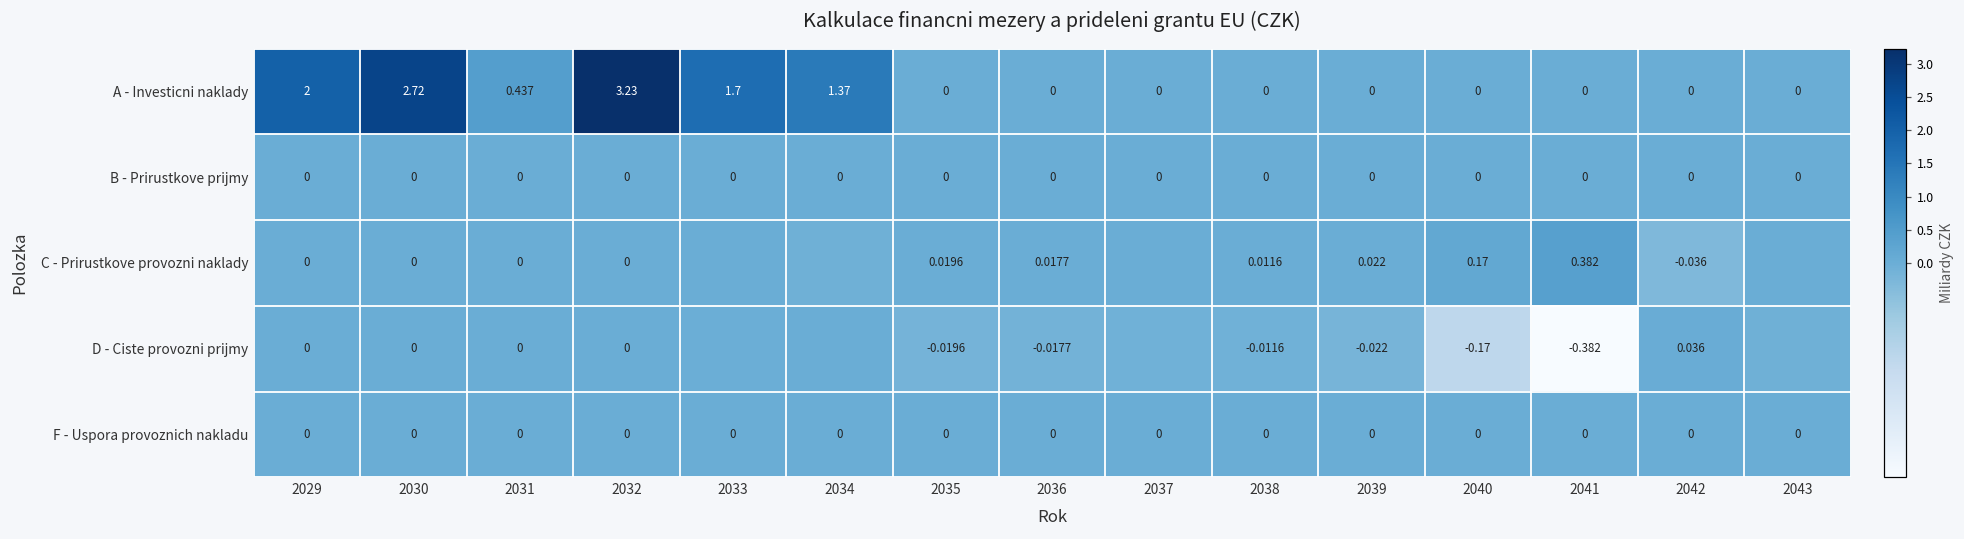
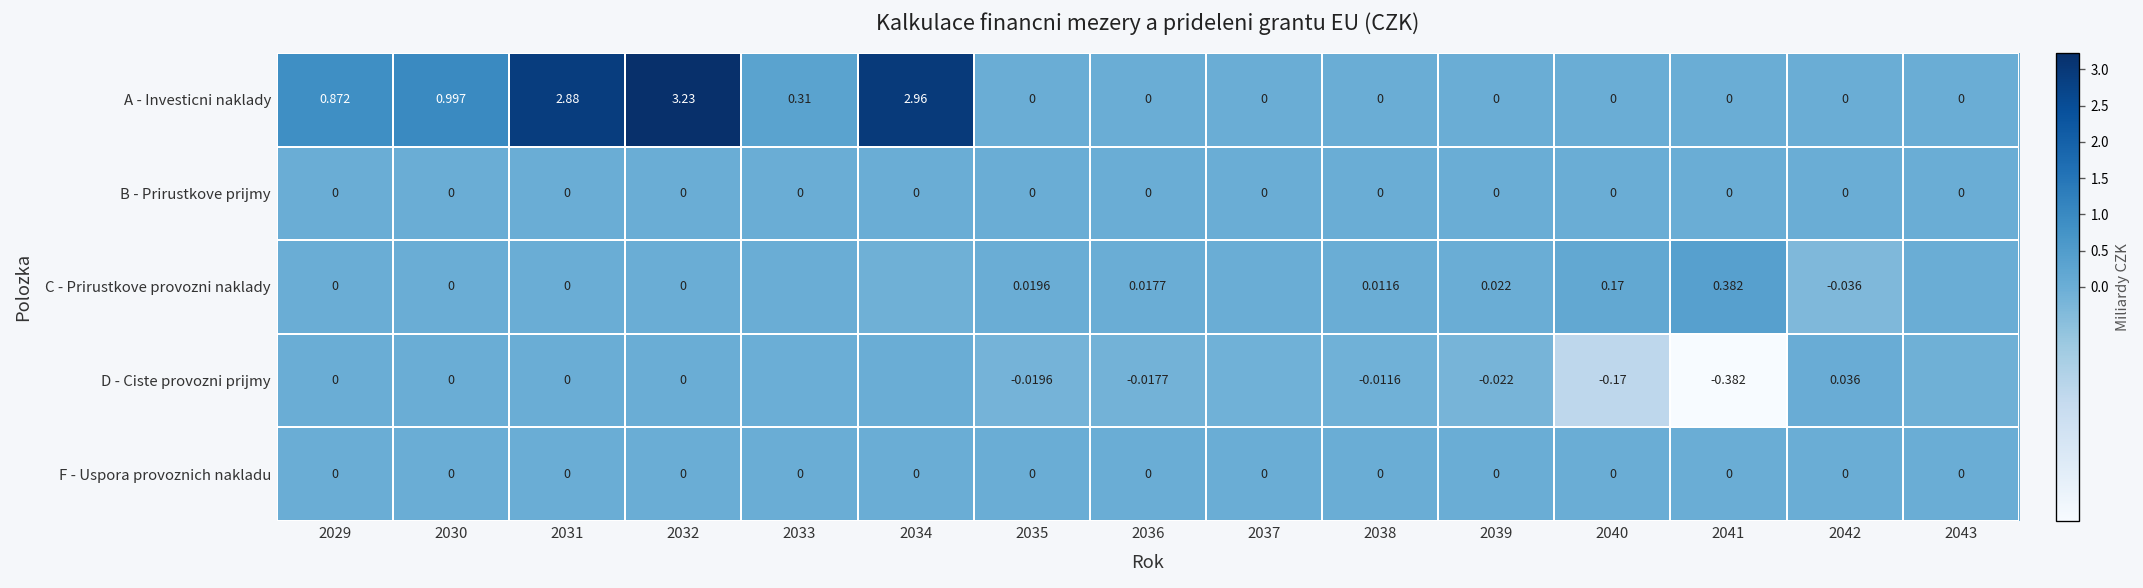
A - Investicni naklady, 2029: 2 -> 0.872
A - Investicni naklady, 2030: 2.72 -> 0.997
A - Investicni naklady, 2031: 0.437 -> 2.88
A - Investicni naklady, 2033: 1.7 -> 0.31
A - Investicni naklady, 2034: 1.37 -> 2.96
